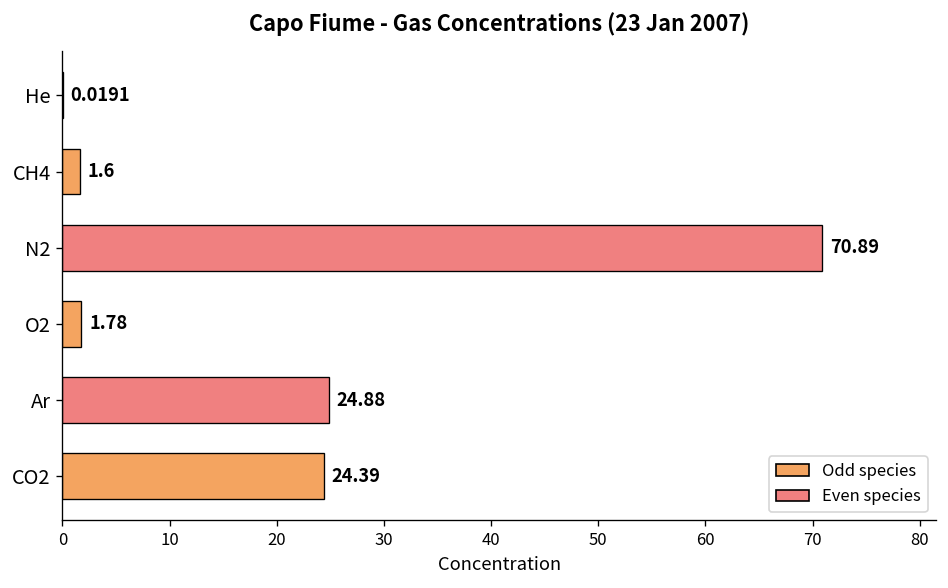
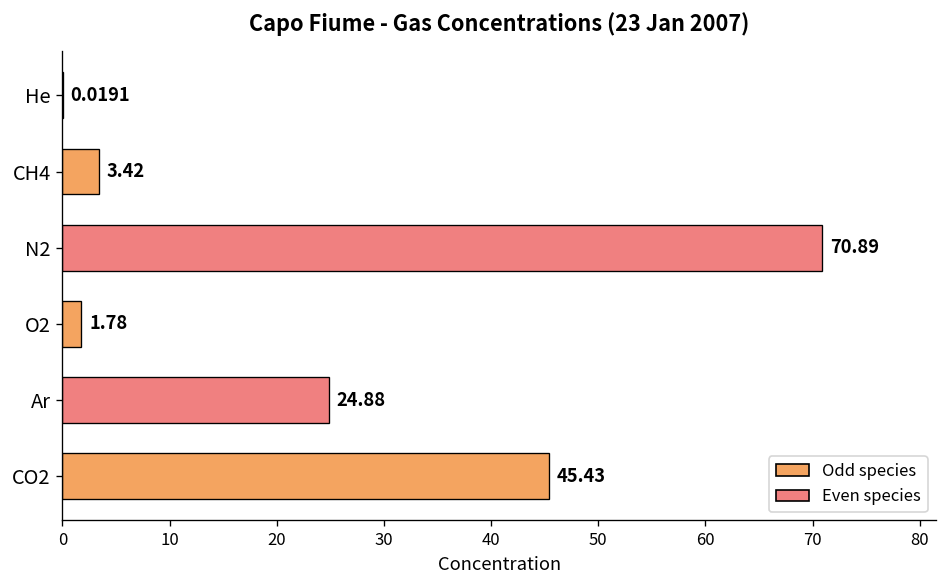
CH4: 1.6 -> 3.42
CO2: 24.39 -> 45.43
